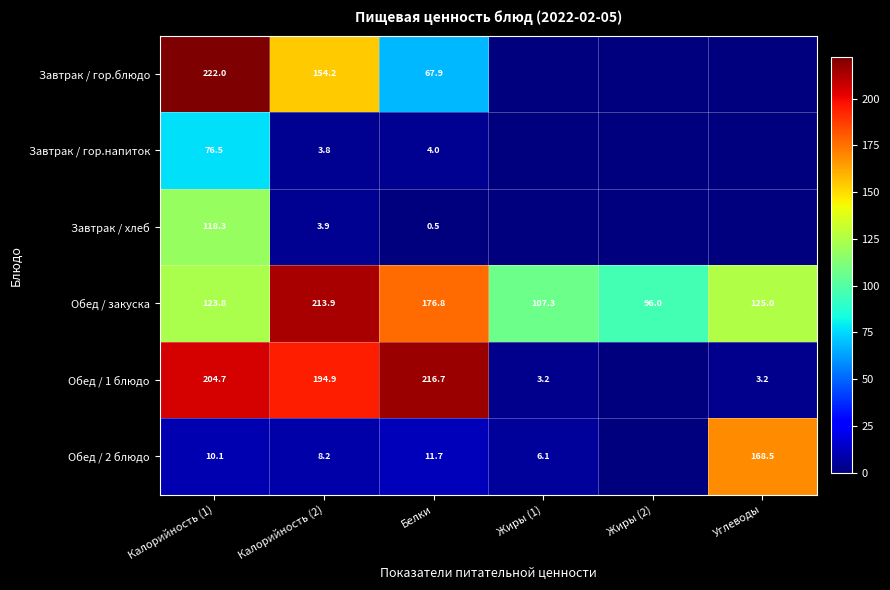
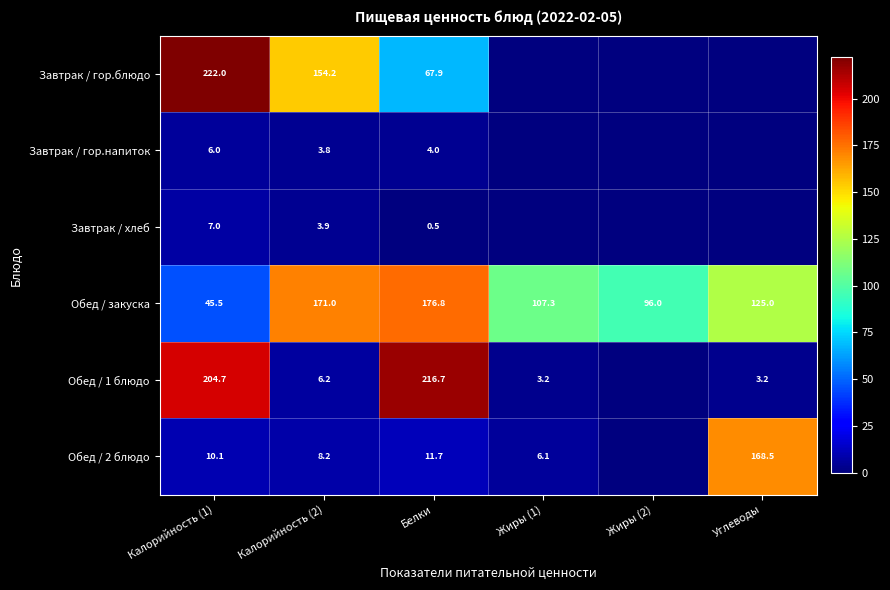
Завтрак / гор.напиток, Калорийность (1): 76.5 -> 6.0
Завтрак / хлеб, Калорийность (1): 118.3 -> 7.0
Обед / закуска, Калорийность (1): 123.8 -> 45.5
Обед / закуска, Калорийность (2): 213.9 -> 171.0
Обед / 1 блюдо, Калорийность (2): 194.9 -> 6.2
